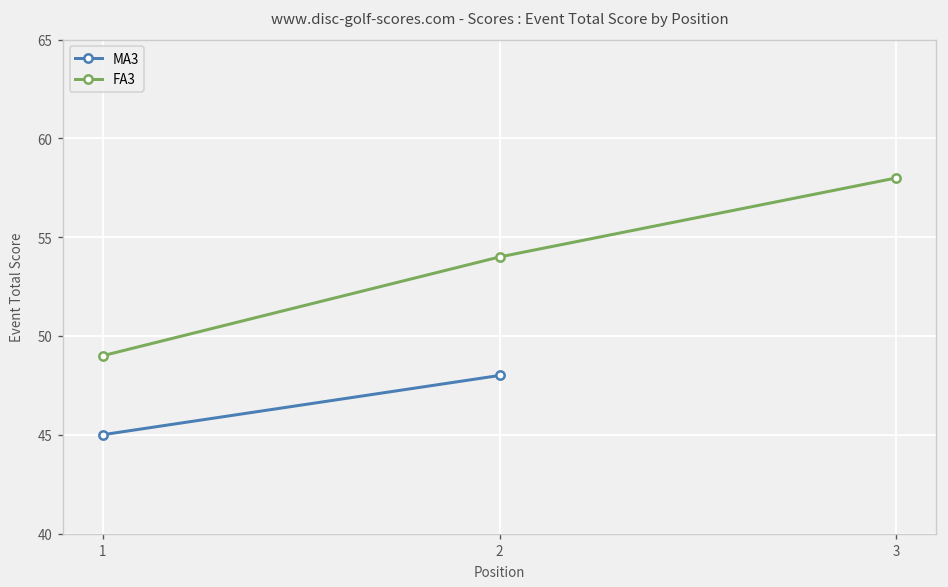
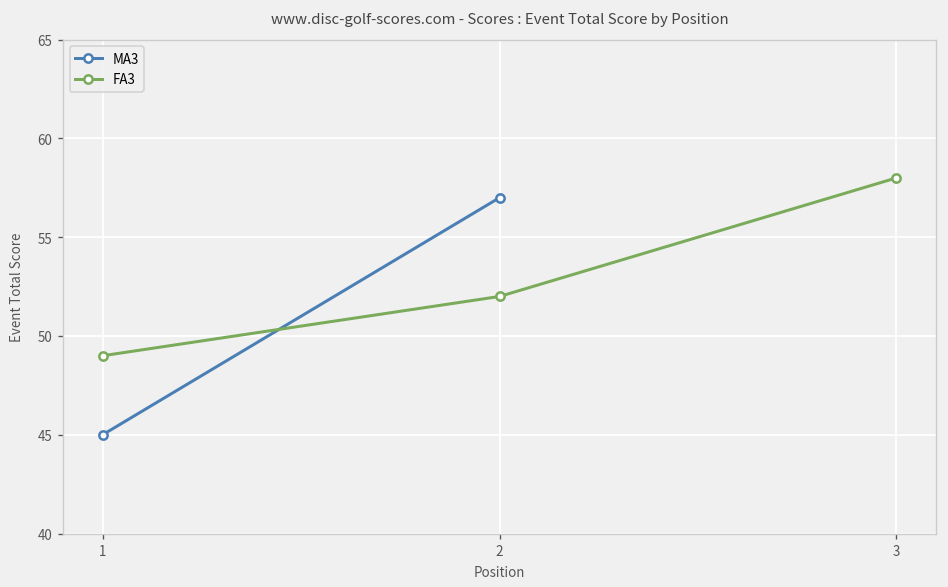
MA3, 2: 48 -> 57
FA3, 2: 54 -> 52
